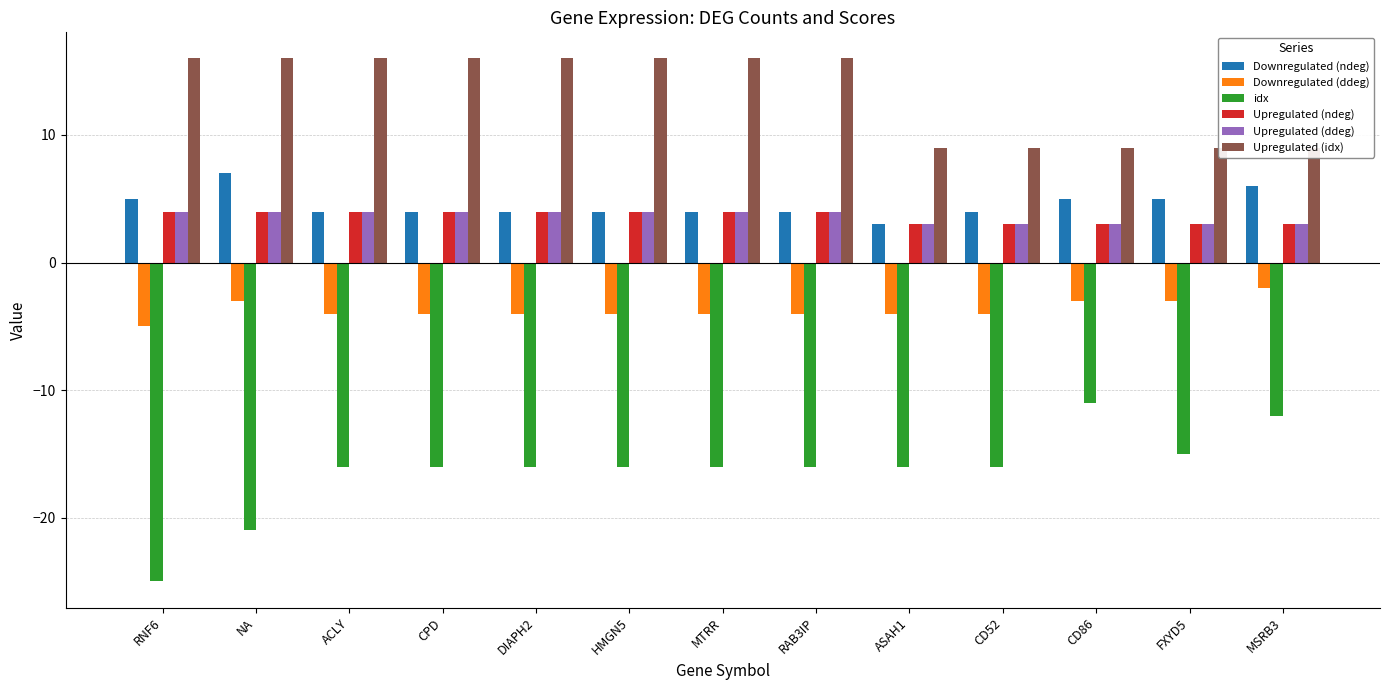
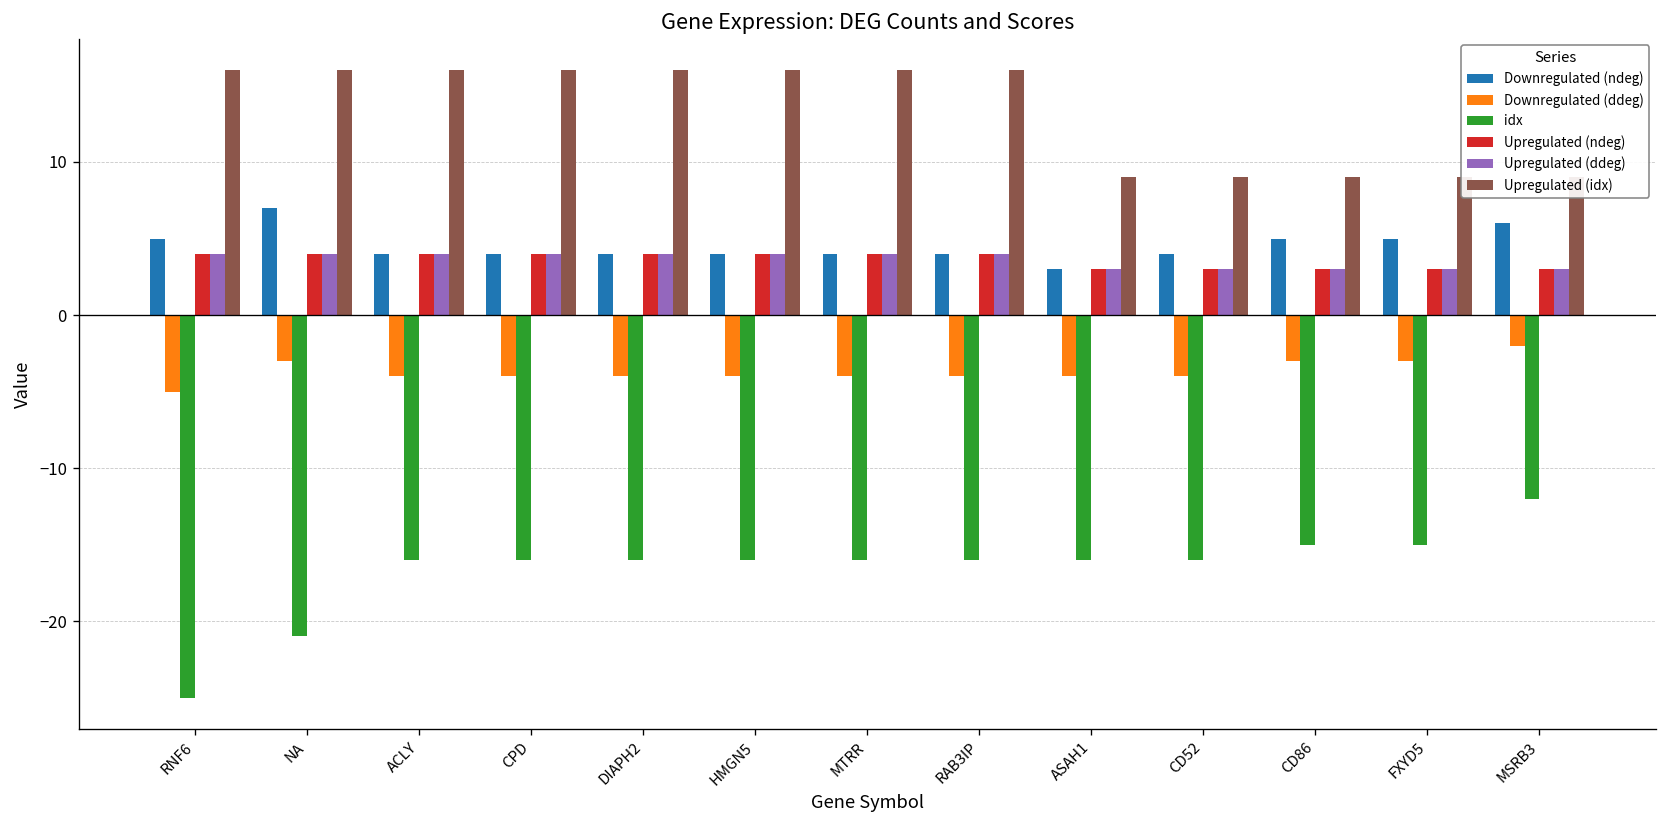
idx, CD86: -11 -> -15
